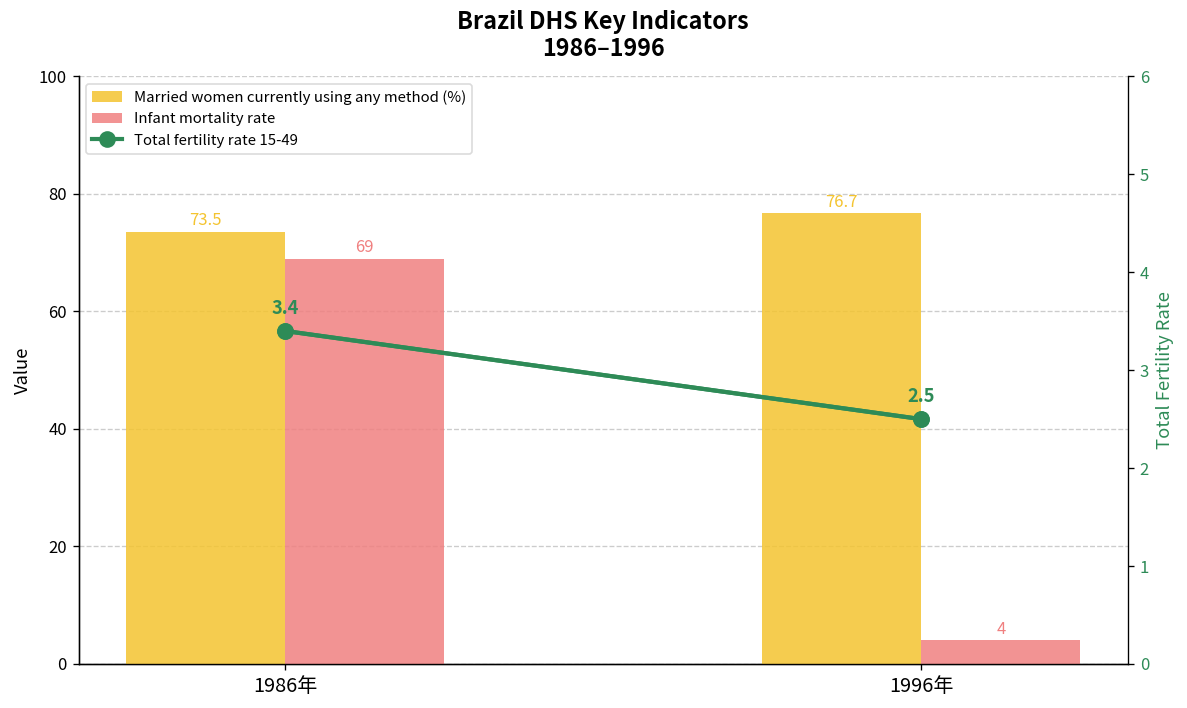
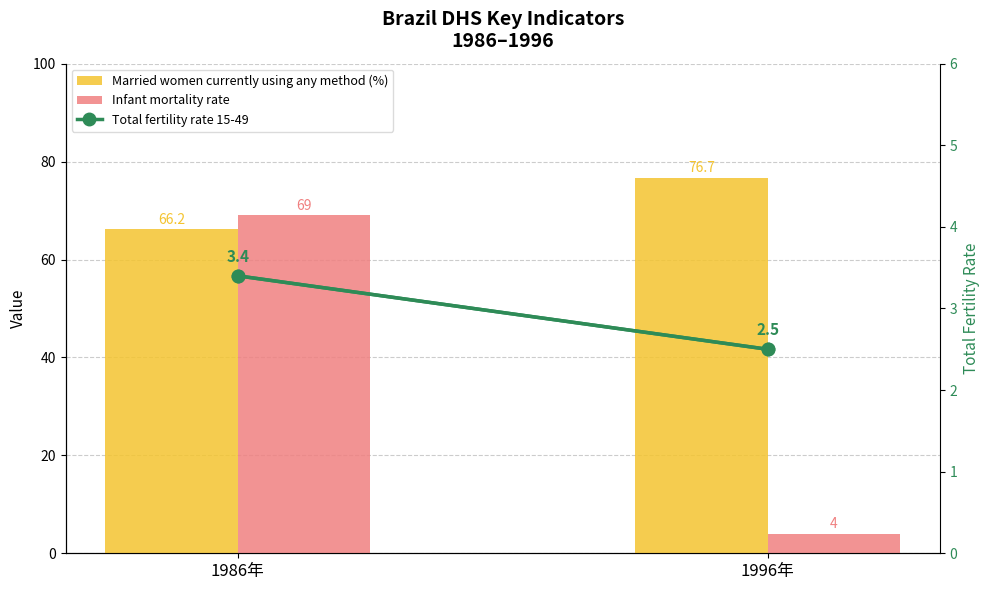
Married women currently using any method (%), 1986年: 73.5 -> 66.2
